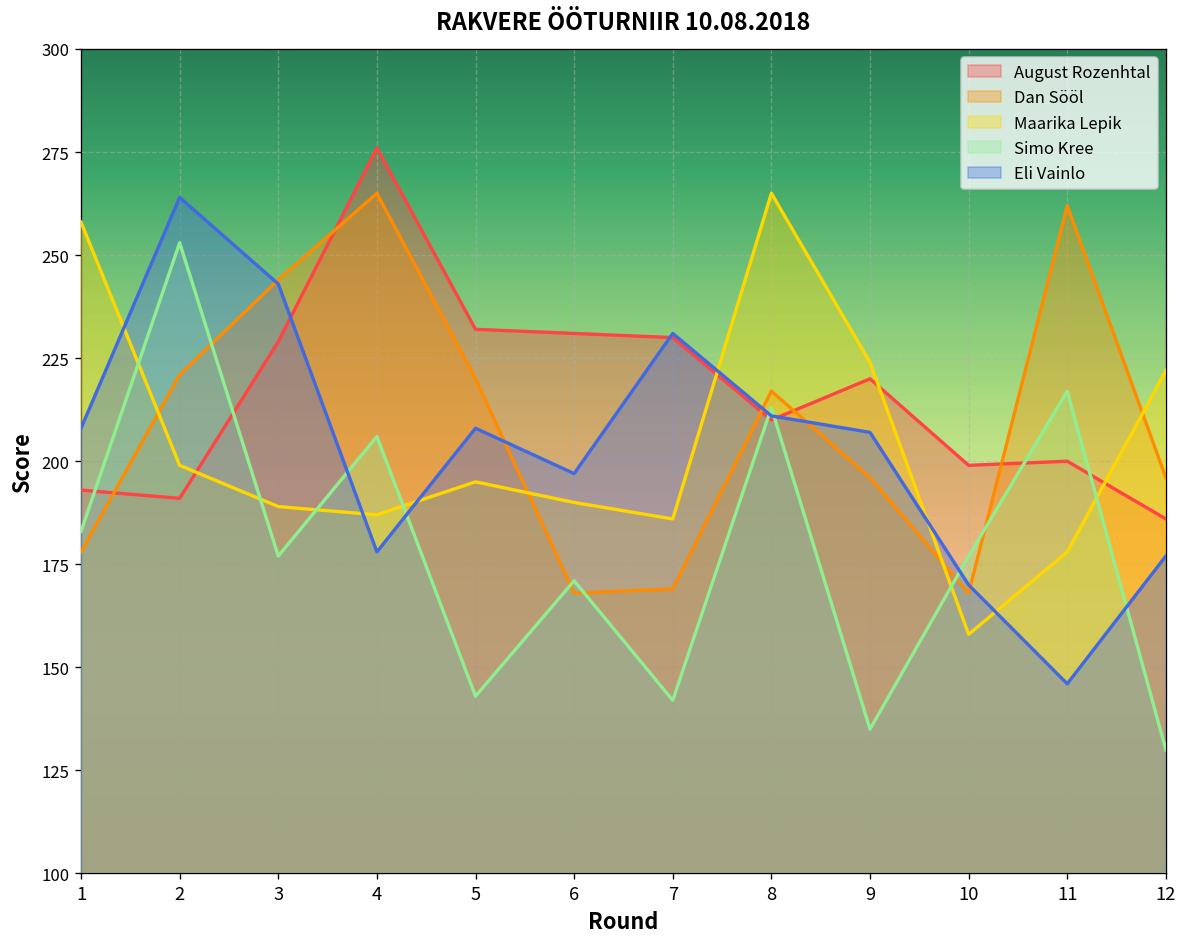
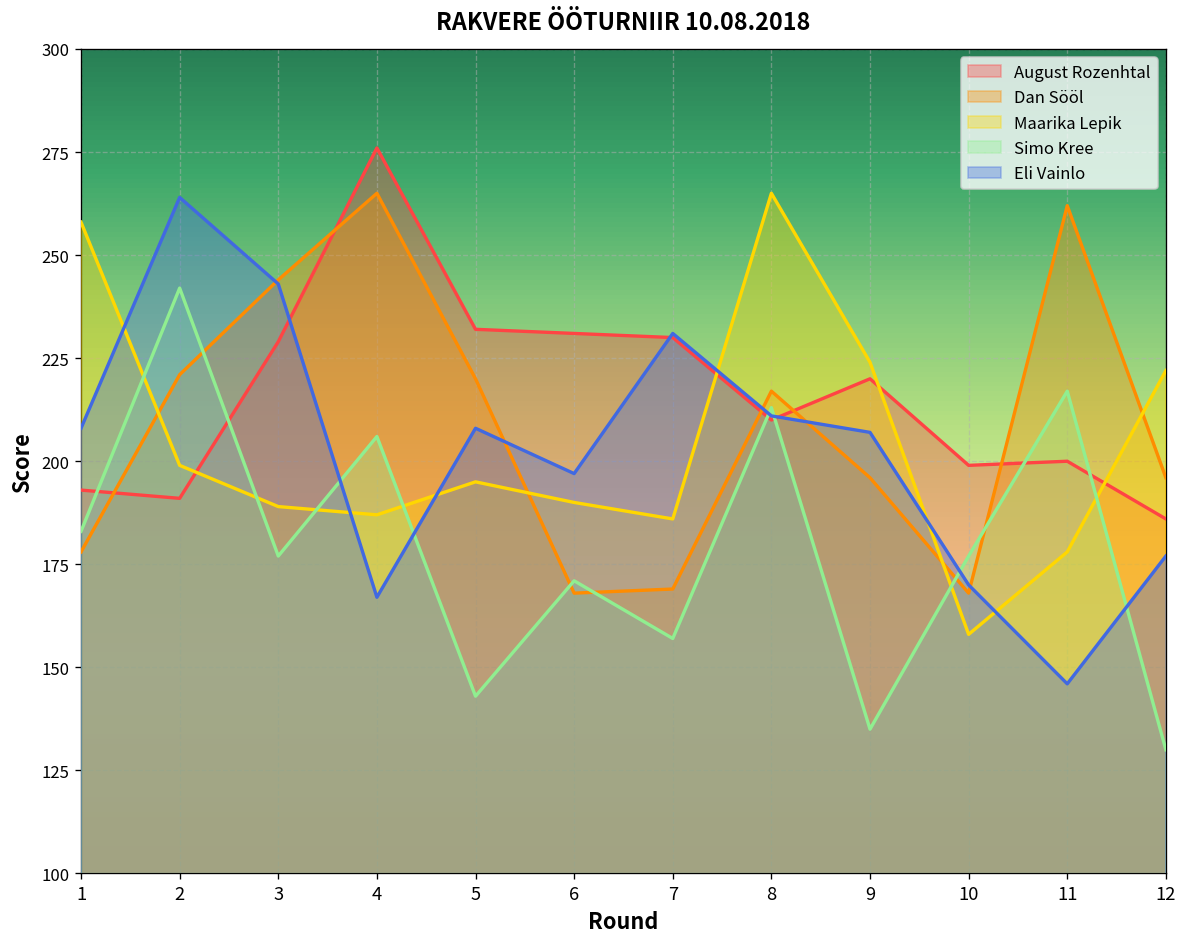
Simo Kree, 2: 253 -> 242
Eli Vainlo, 4: 178 -> 167
Simo Kree, 7: 142 -> 157
